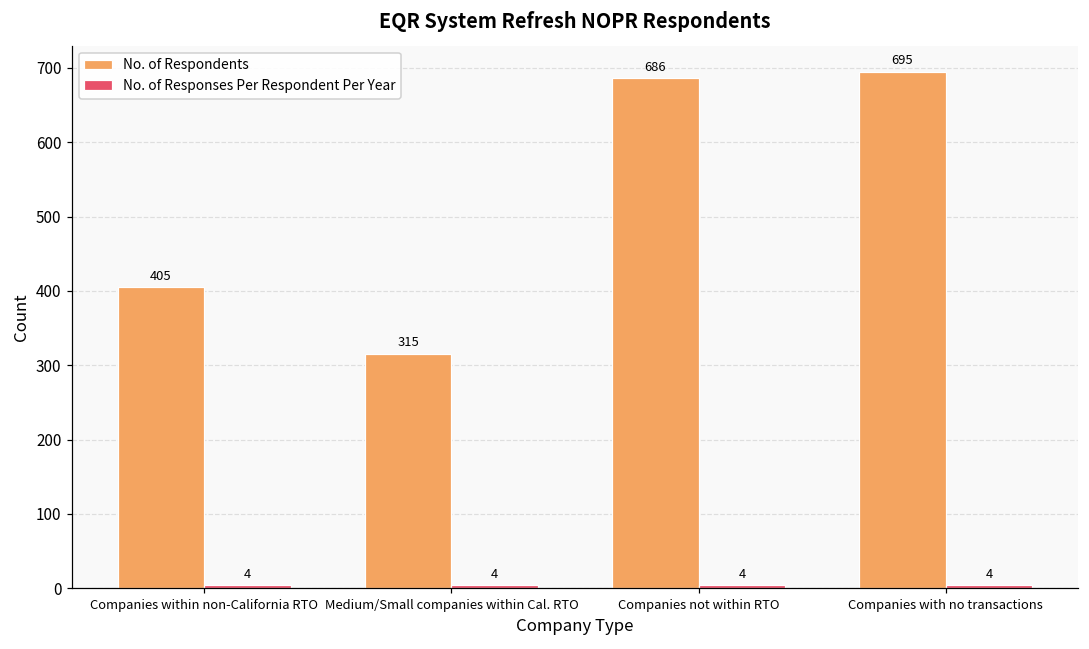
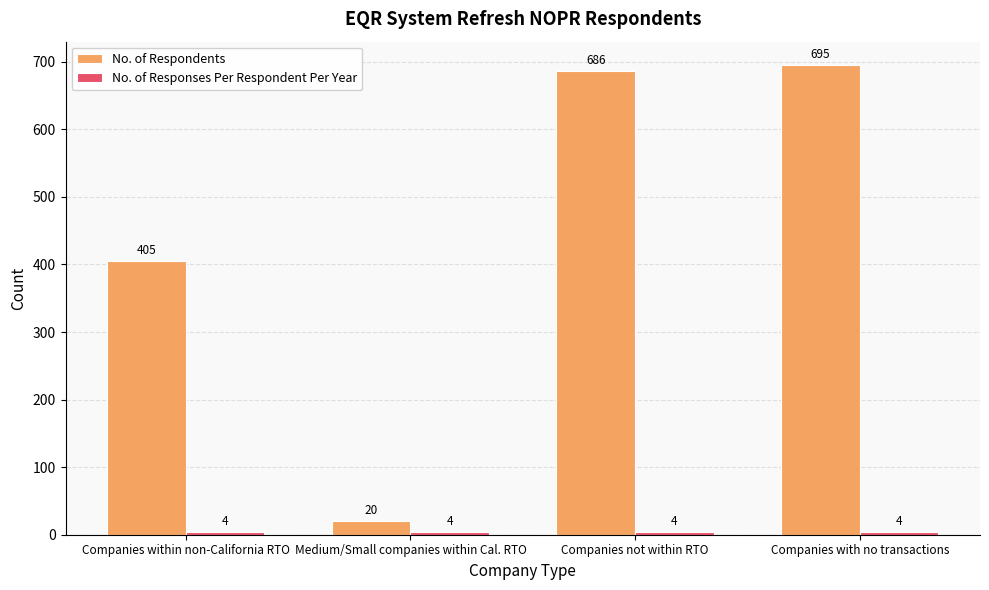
No. of Respondents, Medium/Small companies within Cal. RTO: 315 -> 20
